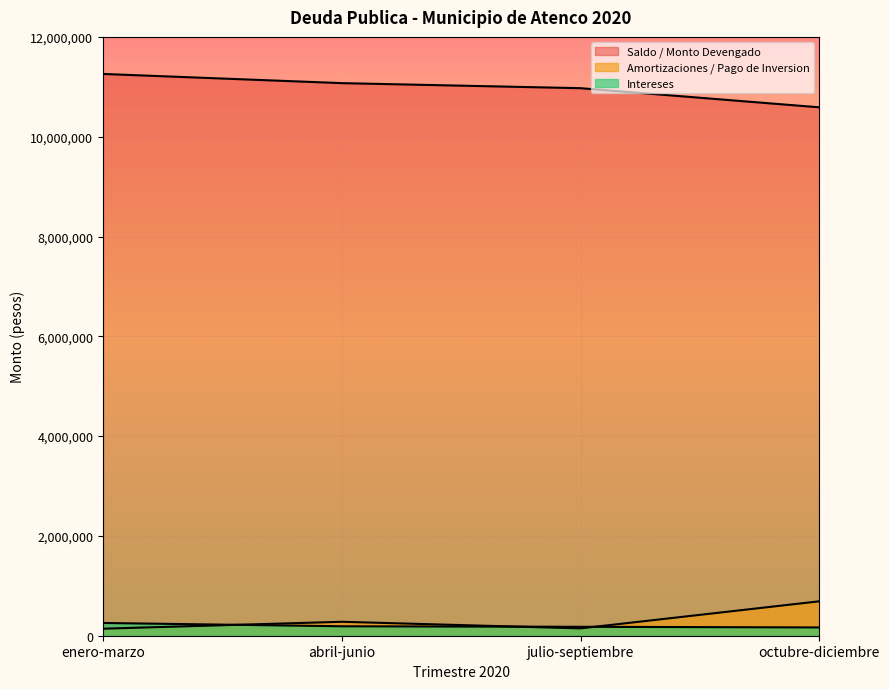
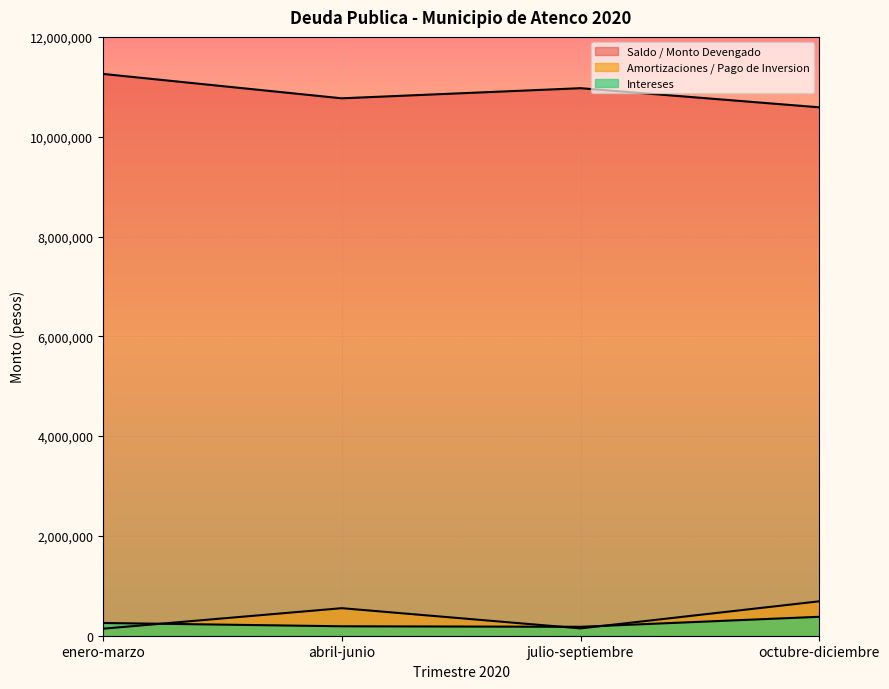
Saldo / Monto Devengado, abril-junio: 11,100,000 -> 10,800,000
Amortizaciones / Pago de Inversion, abril-junio: 300,000 -> 600,000
Intereses, octubre-diciembre: 200,000 -> 400,000
